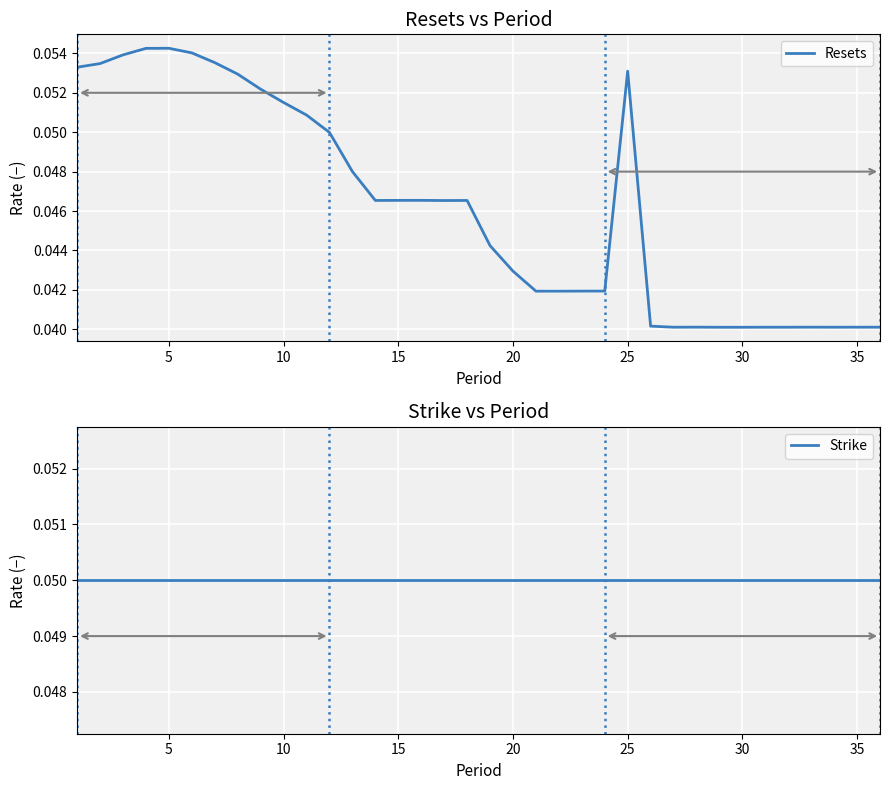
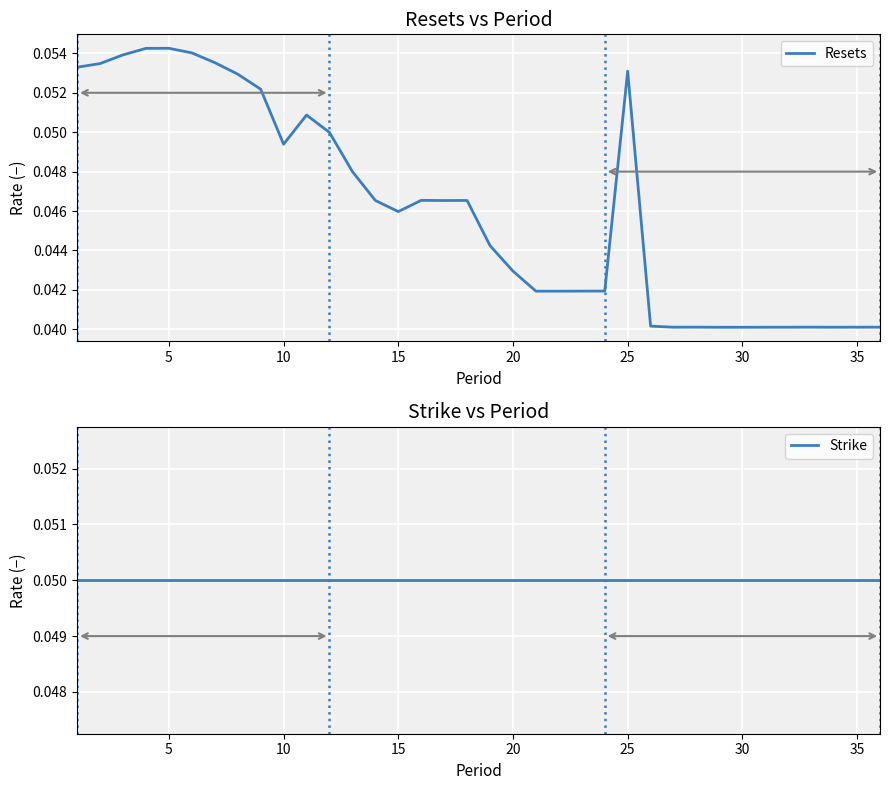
Resets vs Period, 10: 0.0515 -> 0.0494
Resets vs Period, 15: 0.0465 -> 0.0460
